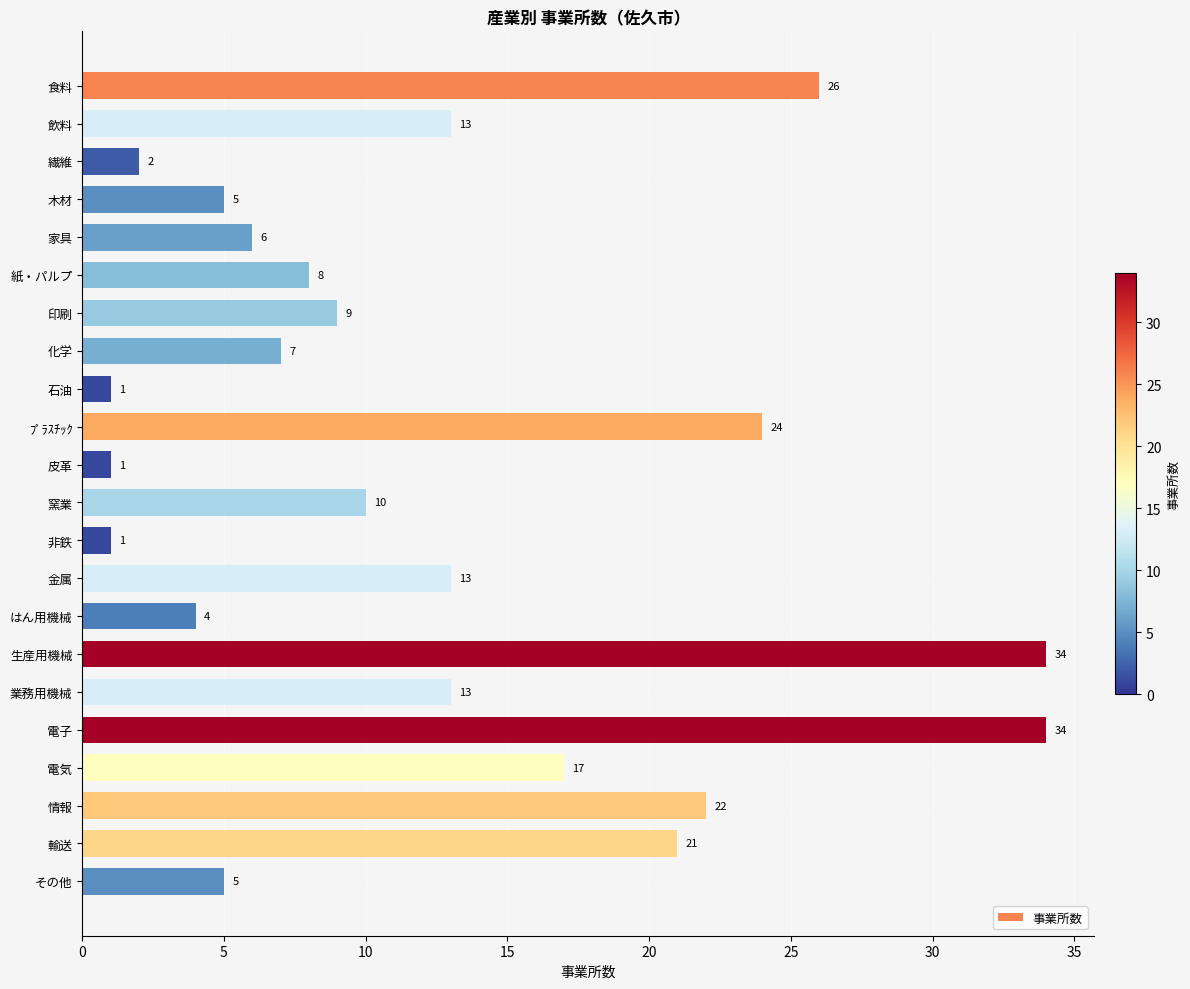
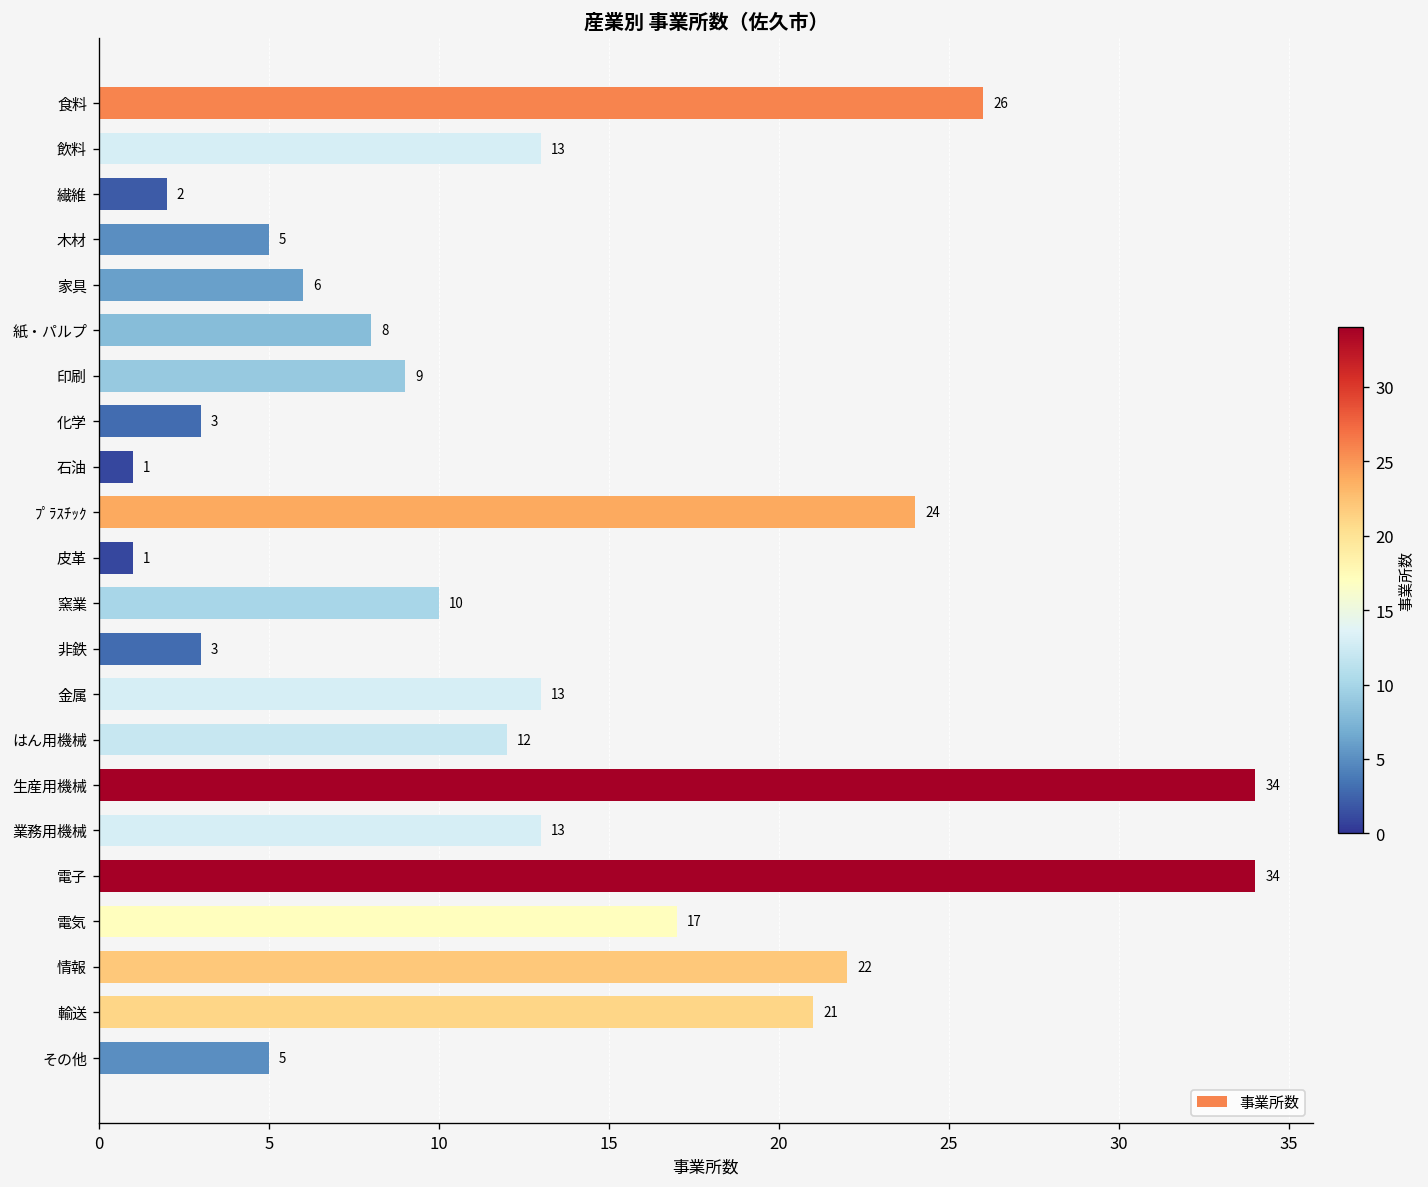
化学: 7 -> 3
非鉄: 1 -> 3
はん用機械: 4 -> 12
